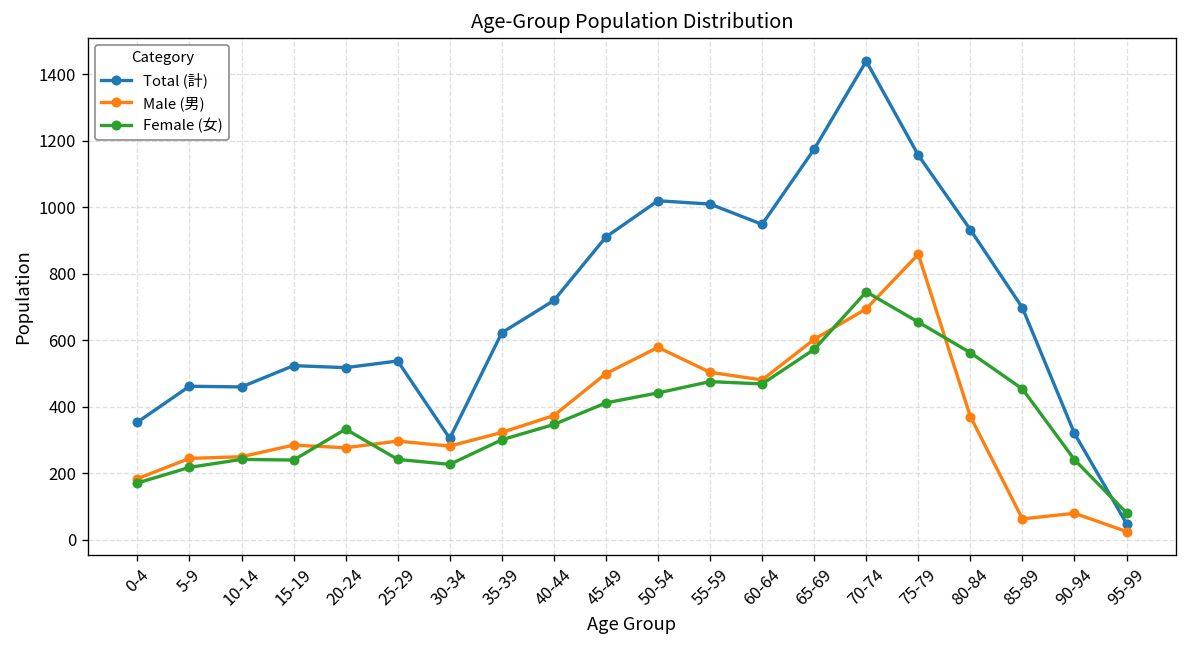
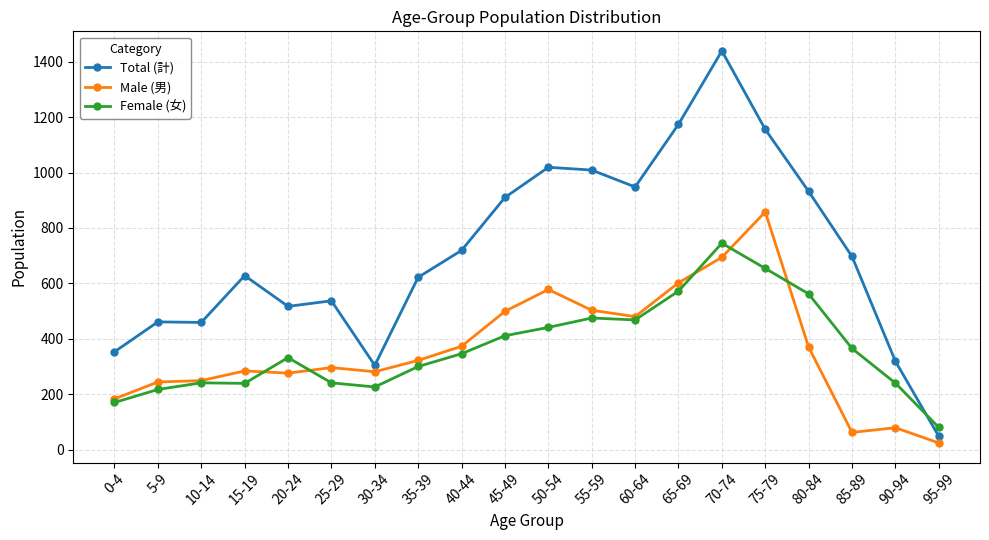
Total (計), 15-19: 520 -> 630
Female (女), 85-89: 450 -> 370
